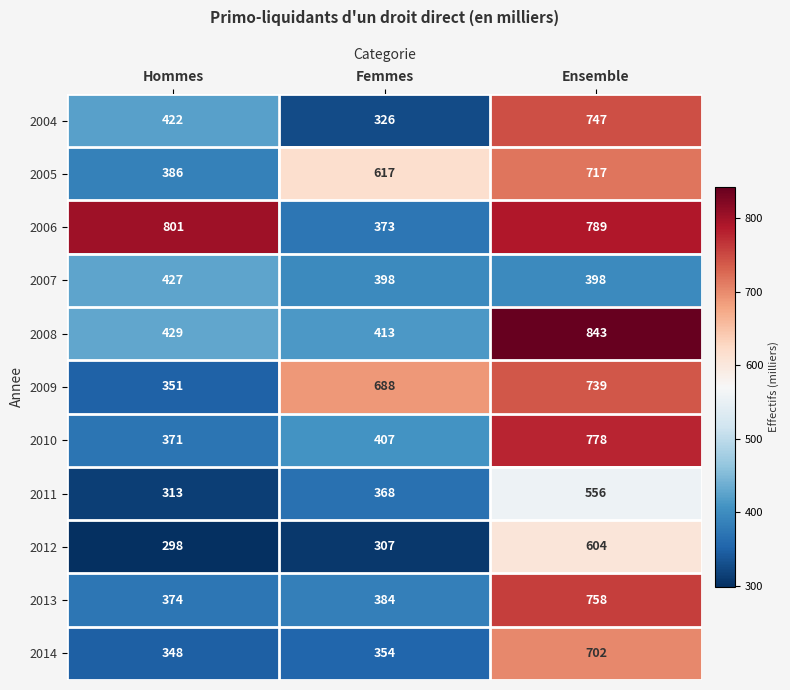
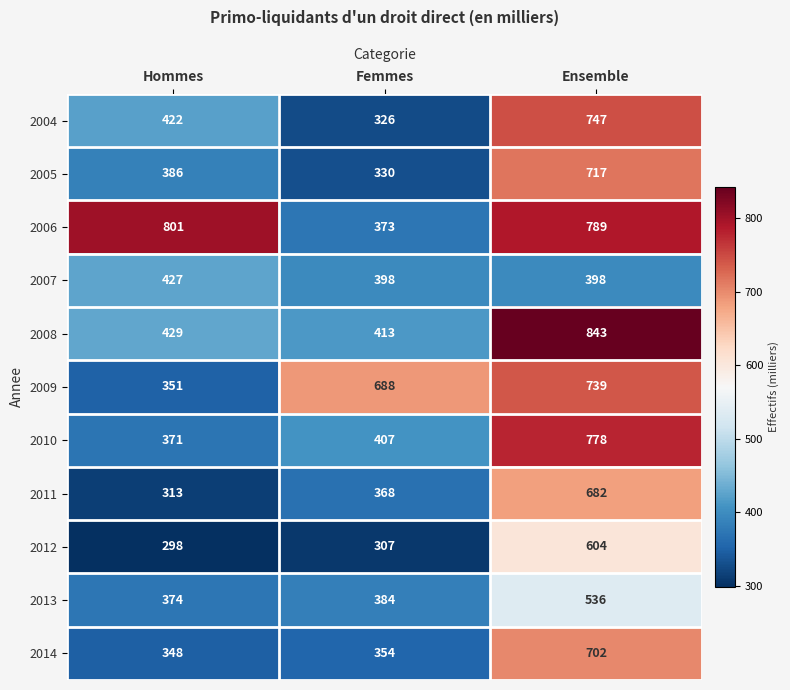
2005, Femmes: 617 -> 330
2011, Ensemble: 556 -> 682
2013, Ensemble: 758 -> 536
